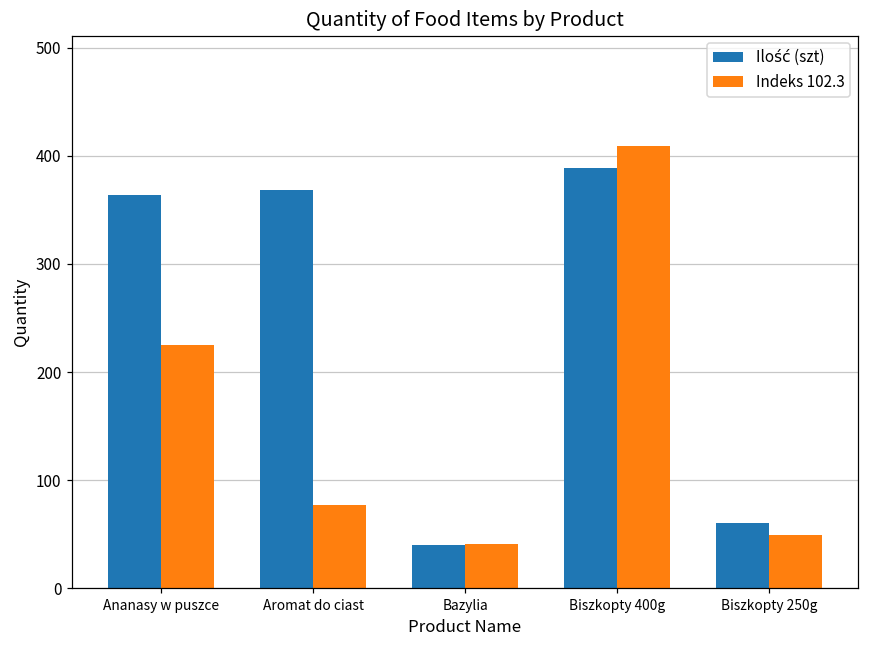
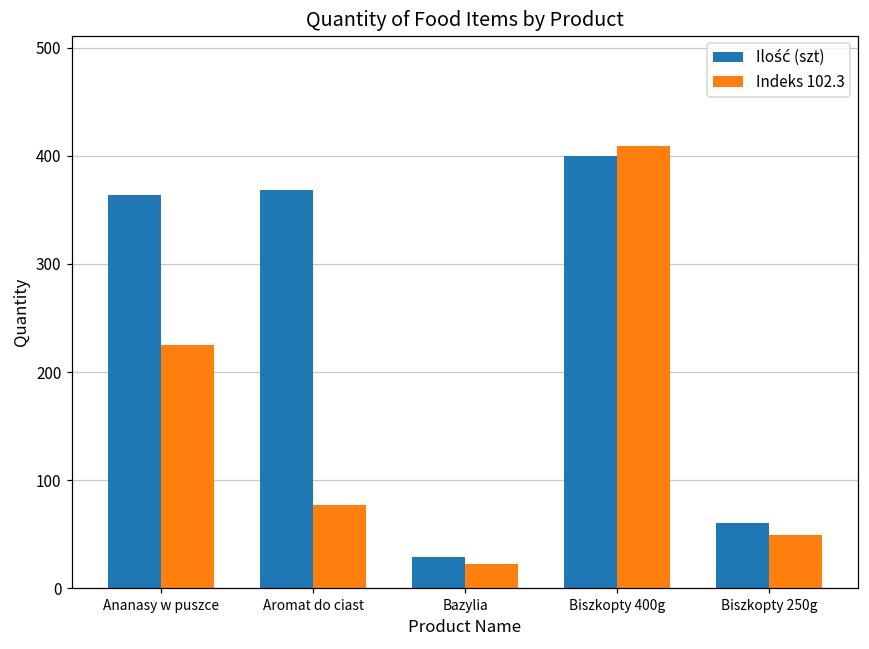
Ilość (szt), Bazylia: 40 -> 30
Indeks 102.3, Bazylia: 40 -> 20
Ilość (szt), Biszkopty 400g: 390 -> 400
